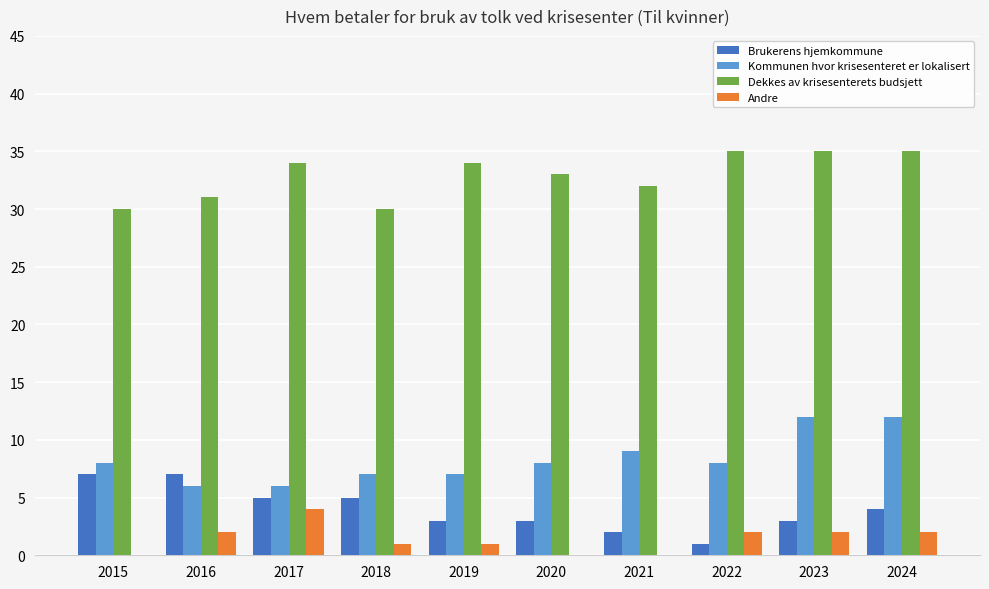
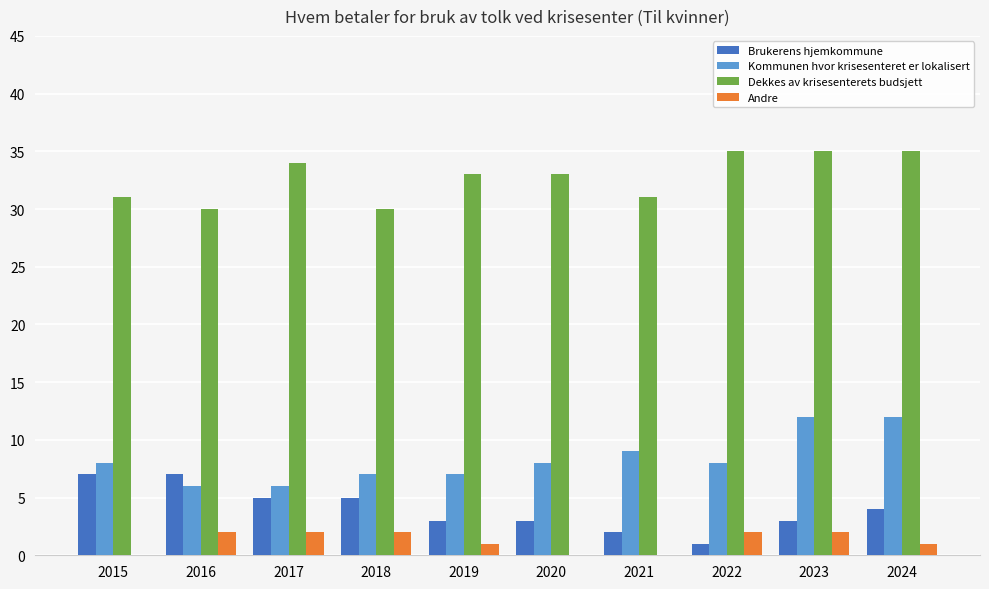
Dekkes av krisesenterets budsjett, 2015: 30 -> 31
Dekkes av krisesenterets budsjett, 2016: 31 -> 30
Andre, 2017: 4 -> 2
Andre, 2018: 1 -> 2
Dekkes av krisesenterets budsjett, 2019: 34 -> 33
Dekkes av krisesenterets budsjett, 2021: 32 -> 31
Andre, 2024: 2 -> 1
